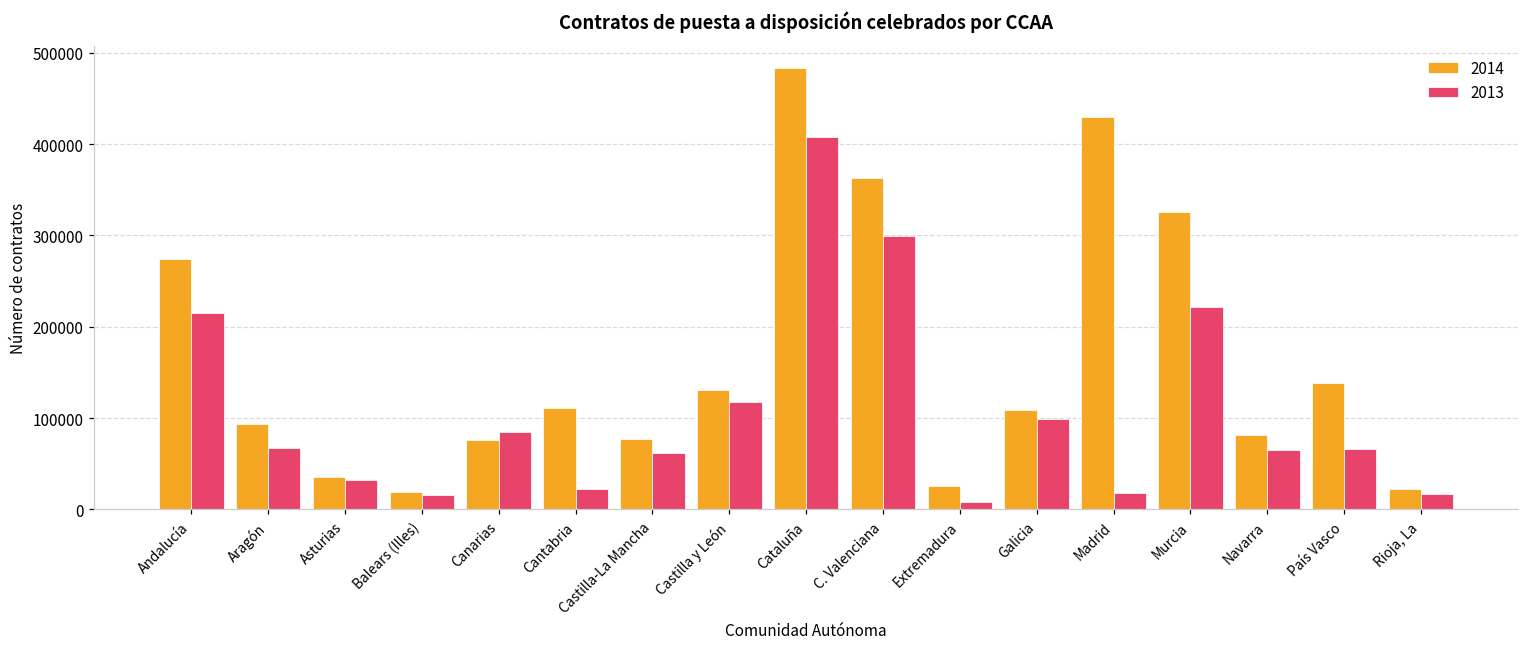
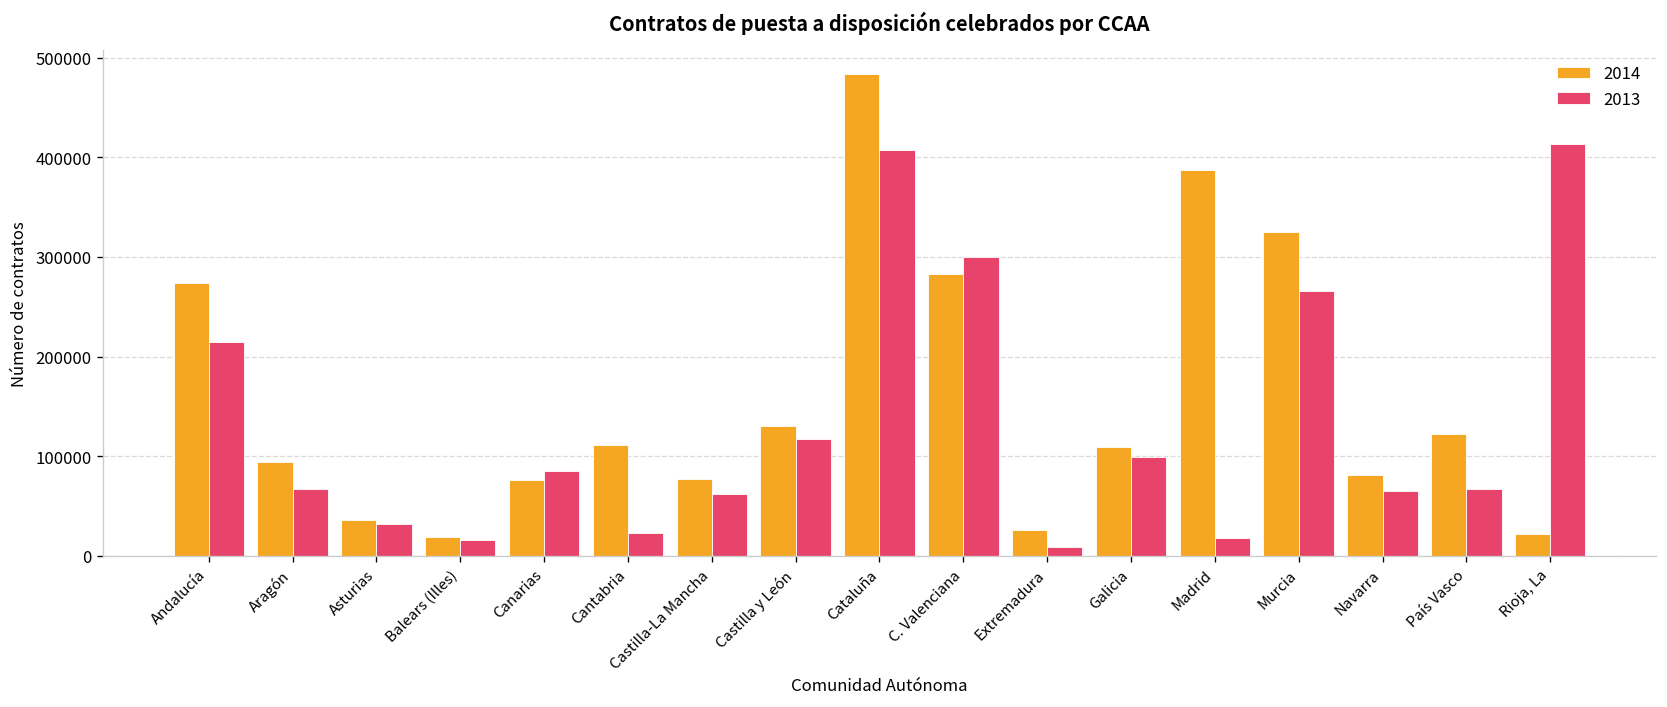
2014, C. Valenciana: 360000 -> 280000
2014, Madrid: 430000 -> 390000
2013, Murcia: 220000 -> 270000
2014, País Vasco: 140000 -> 120000
2013, Rioja, La: 20000 -> 410000
